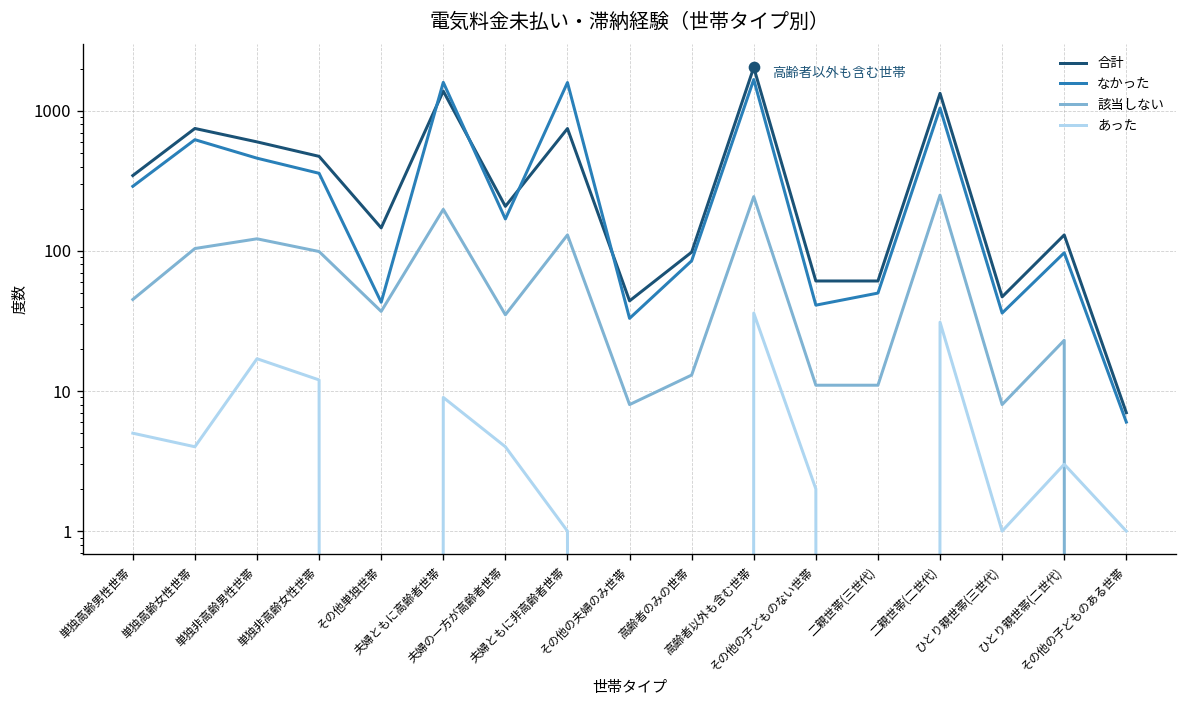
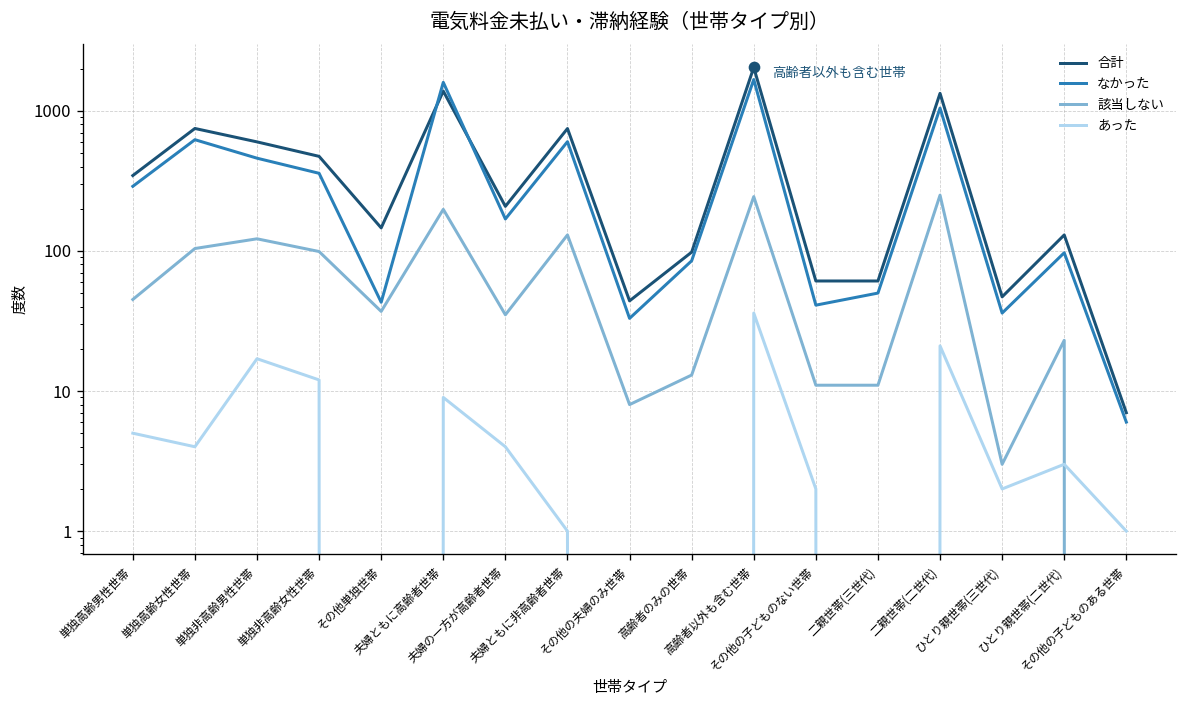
なかった, 夫婦ともに非高齢者世帯: 1600 -> 600
あった, 二親世帯(二世代): 31 -> 21
該当しない, ひとり親世帯(三世代): 8 -> 3
あった, ひとり親世帯(三世代): 1 -> 2
